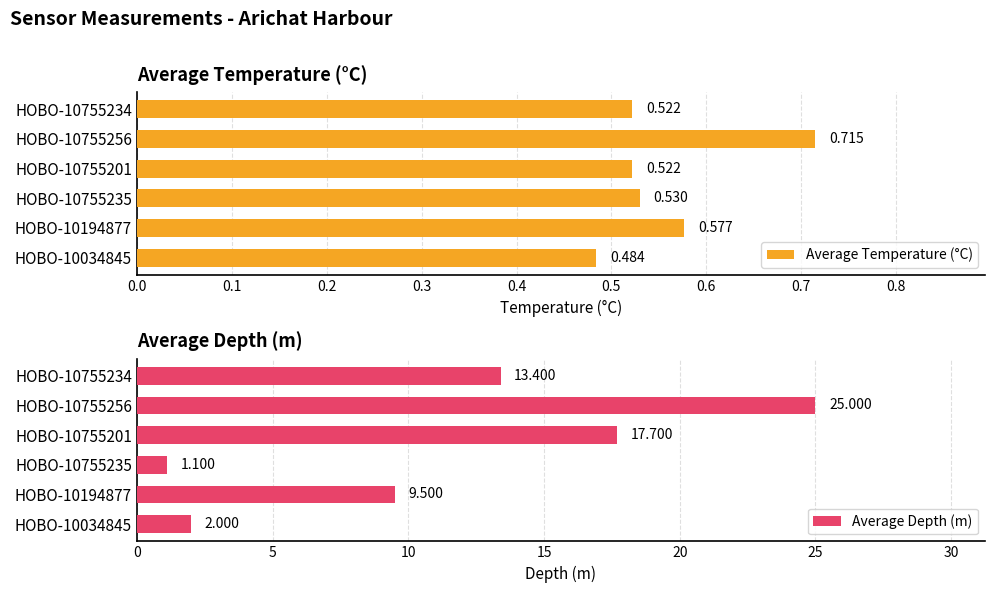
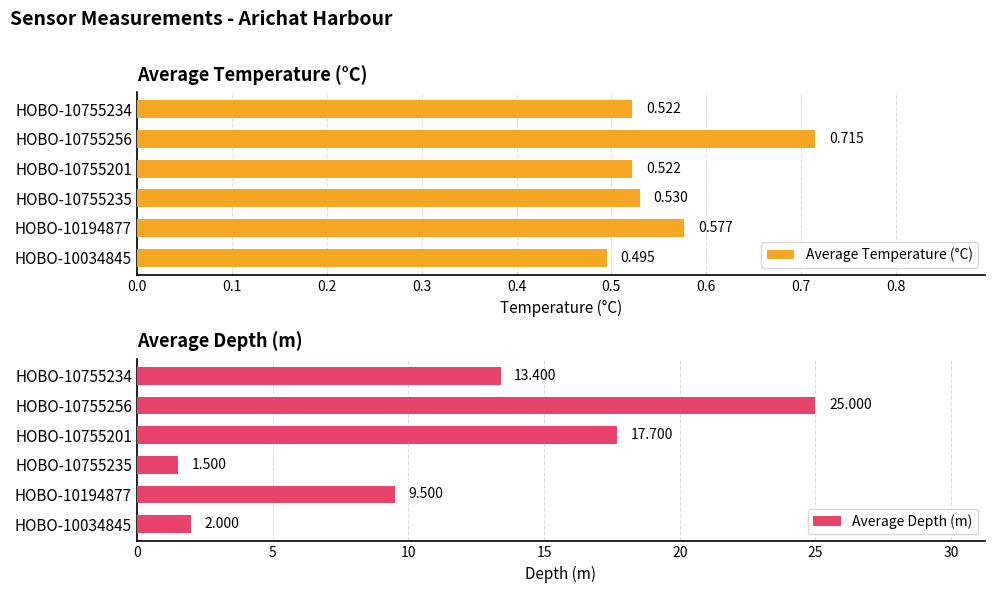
Average Temperature (°C), HOBO-10034845: 0.484 -> 0.495
Average Depth (m), HOBO-10755235: 1.100 -> 1.500
